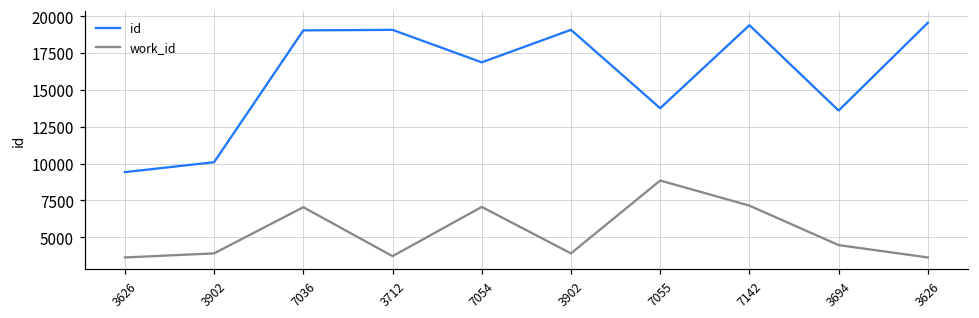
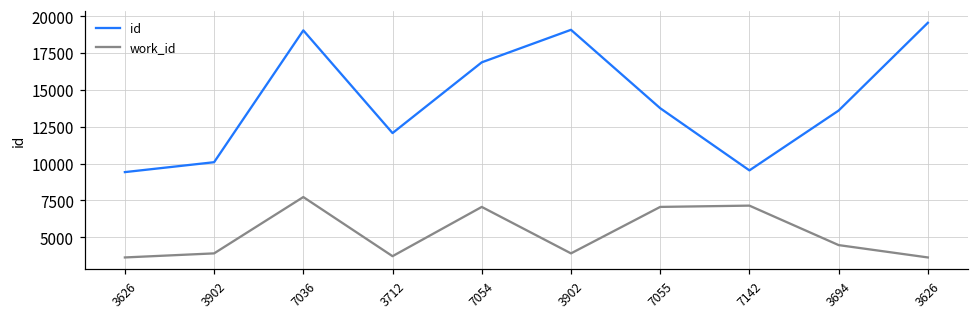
work_id, 7036: 7000 -> 7700
id, 3712: 19100 -> 12100
work_id, 7055: 8800 -> 7100
id, 7142: 19400 -> 9500
